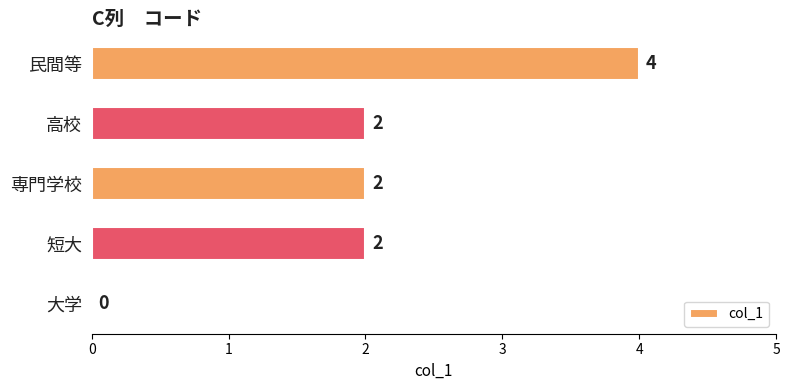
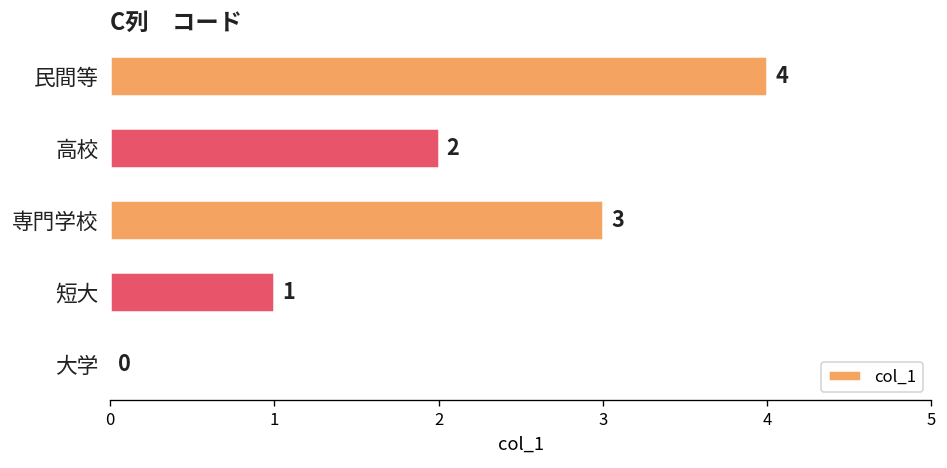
専門学校: 2 -> 3
短大: 2 -> 1
